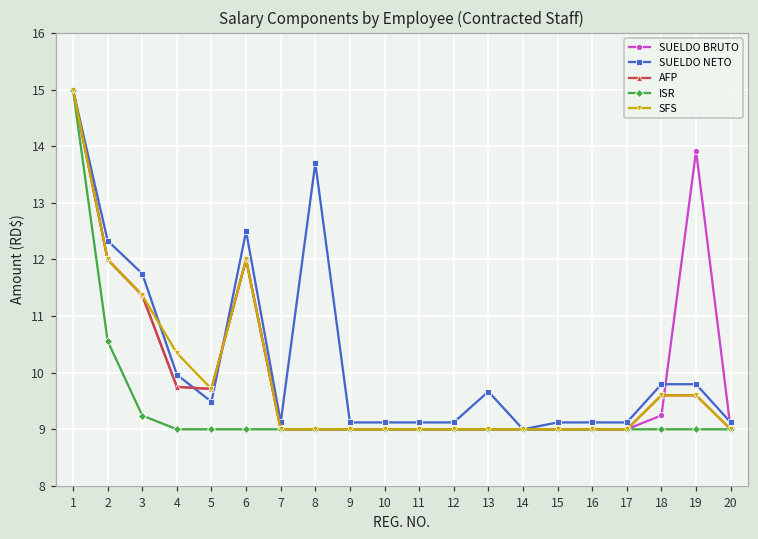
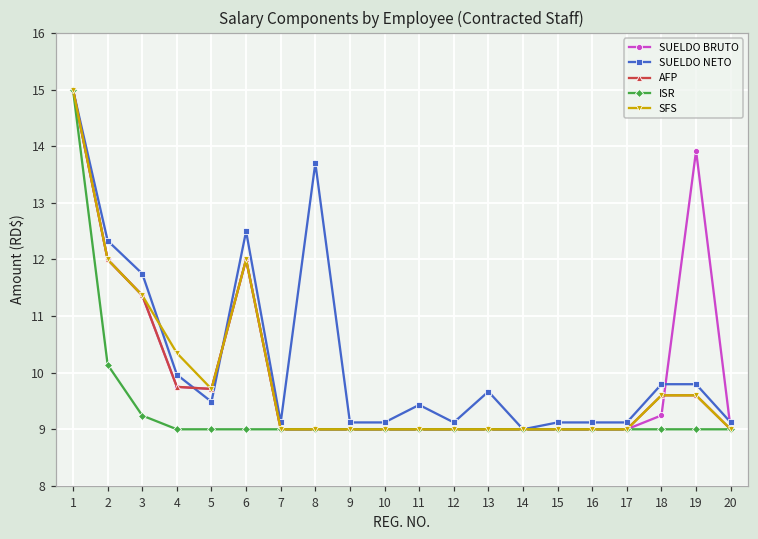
ISR, 2: 10.6 -> 10.1
SUELDO NETO, 11: 9.1 -> 9.4
